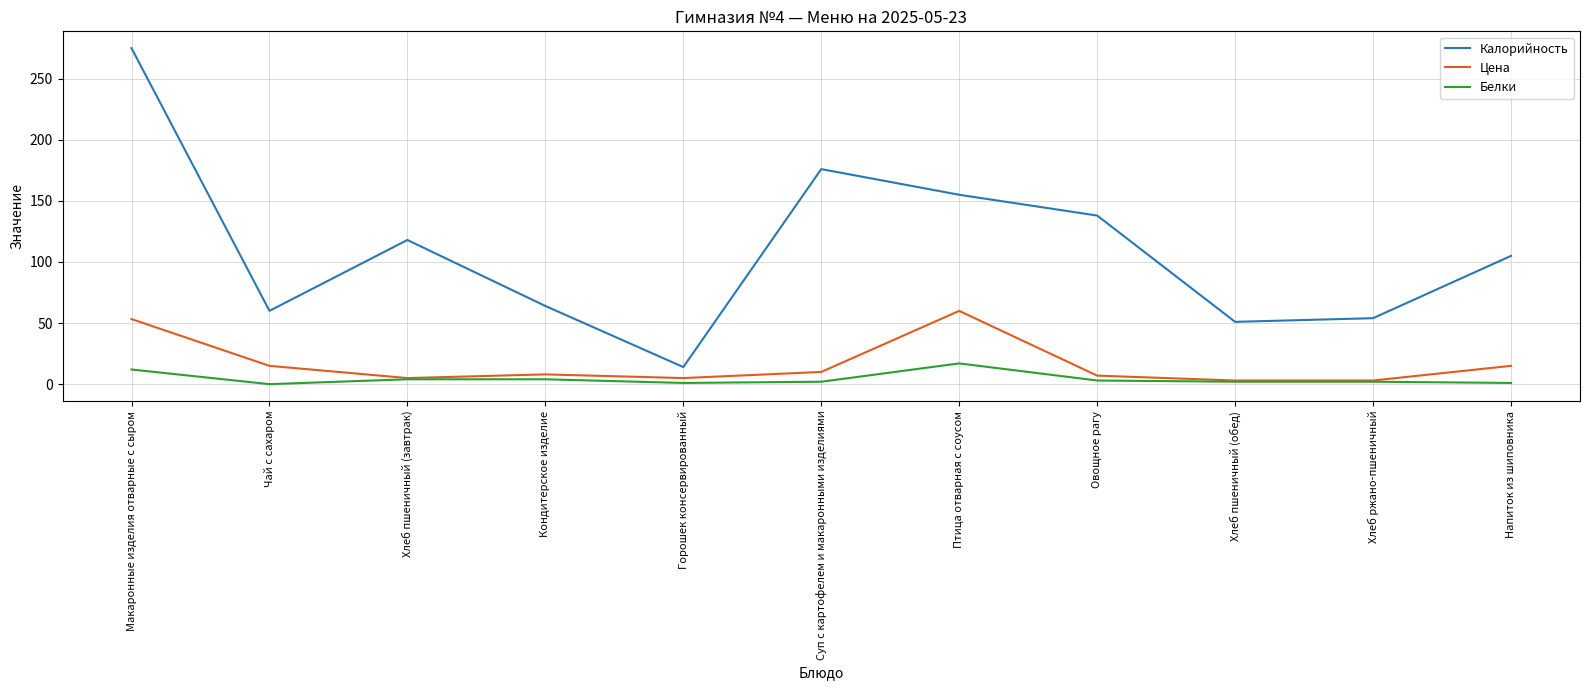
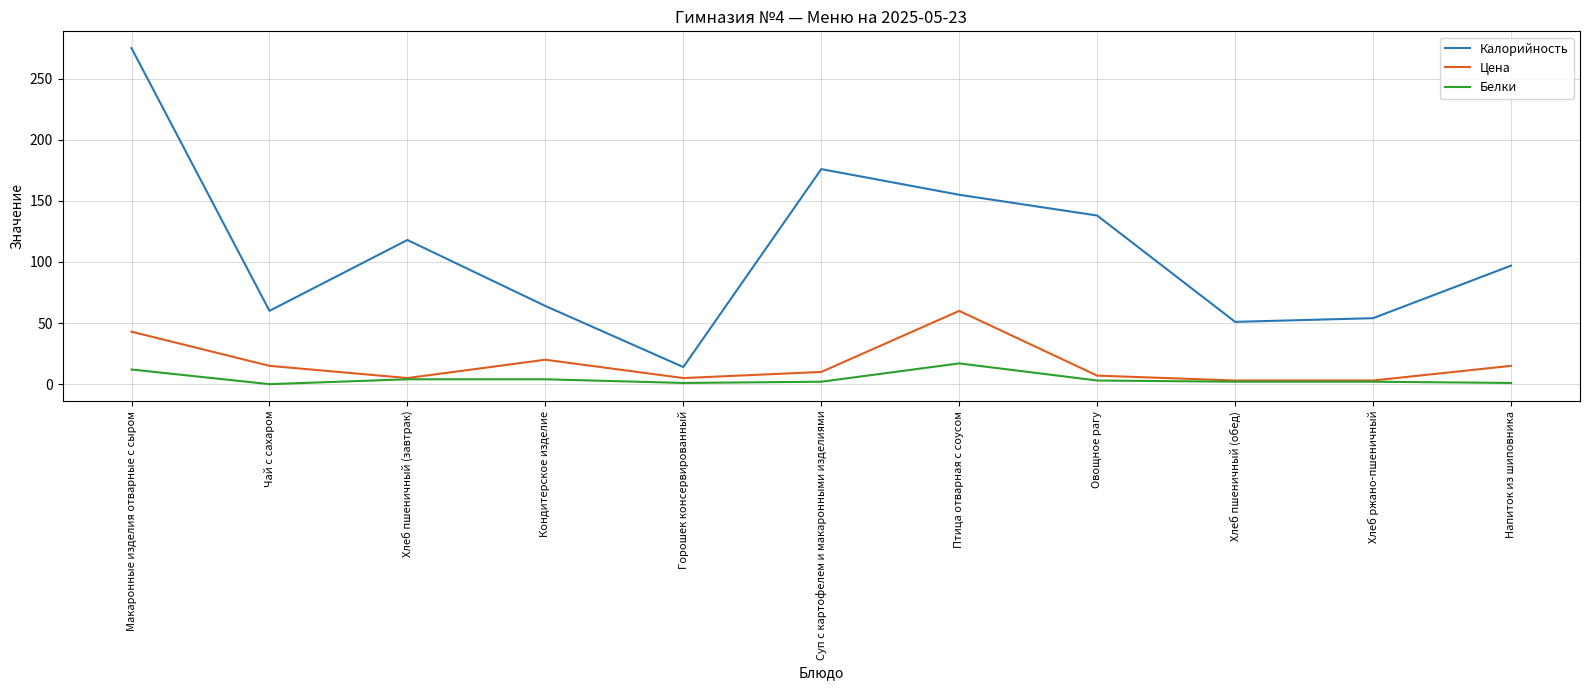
Цена, Макаронные изделия отварные с сыром: 53 -> 43
Цена, Кондитерское изделие: 8 -> 20
Калорийность, Напиток из шиповника: 105 -> 97
